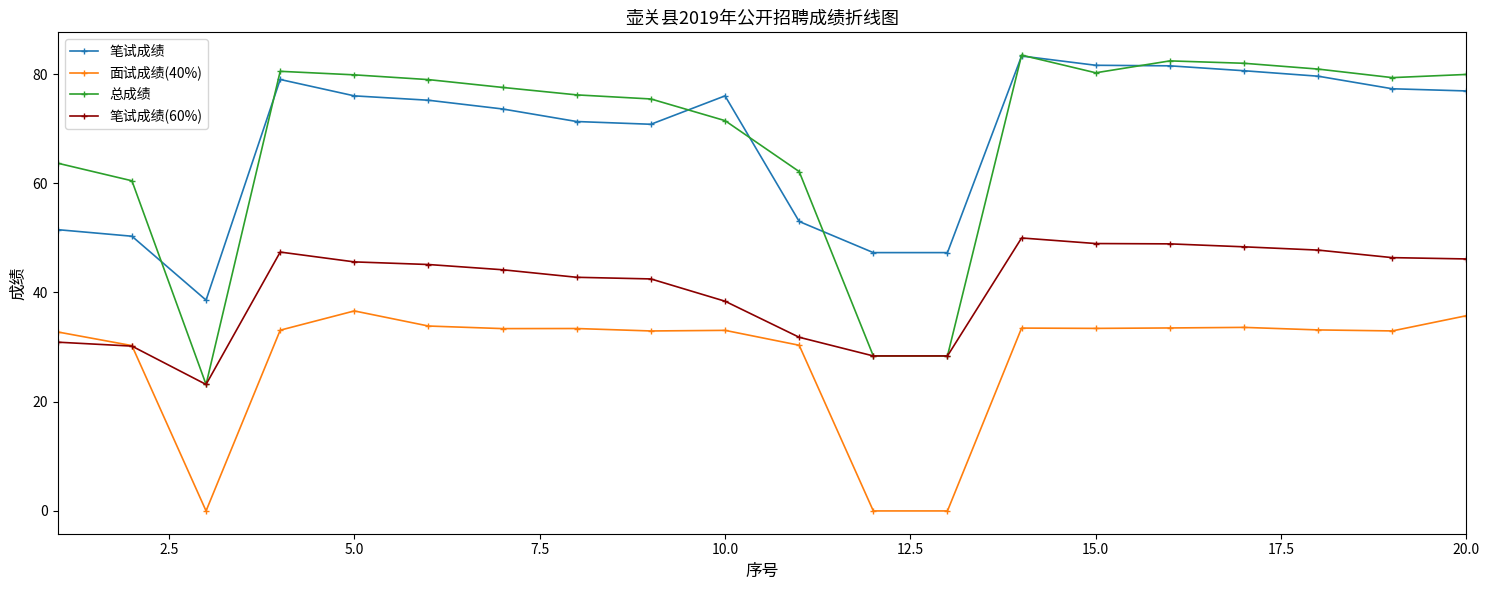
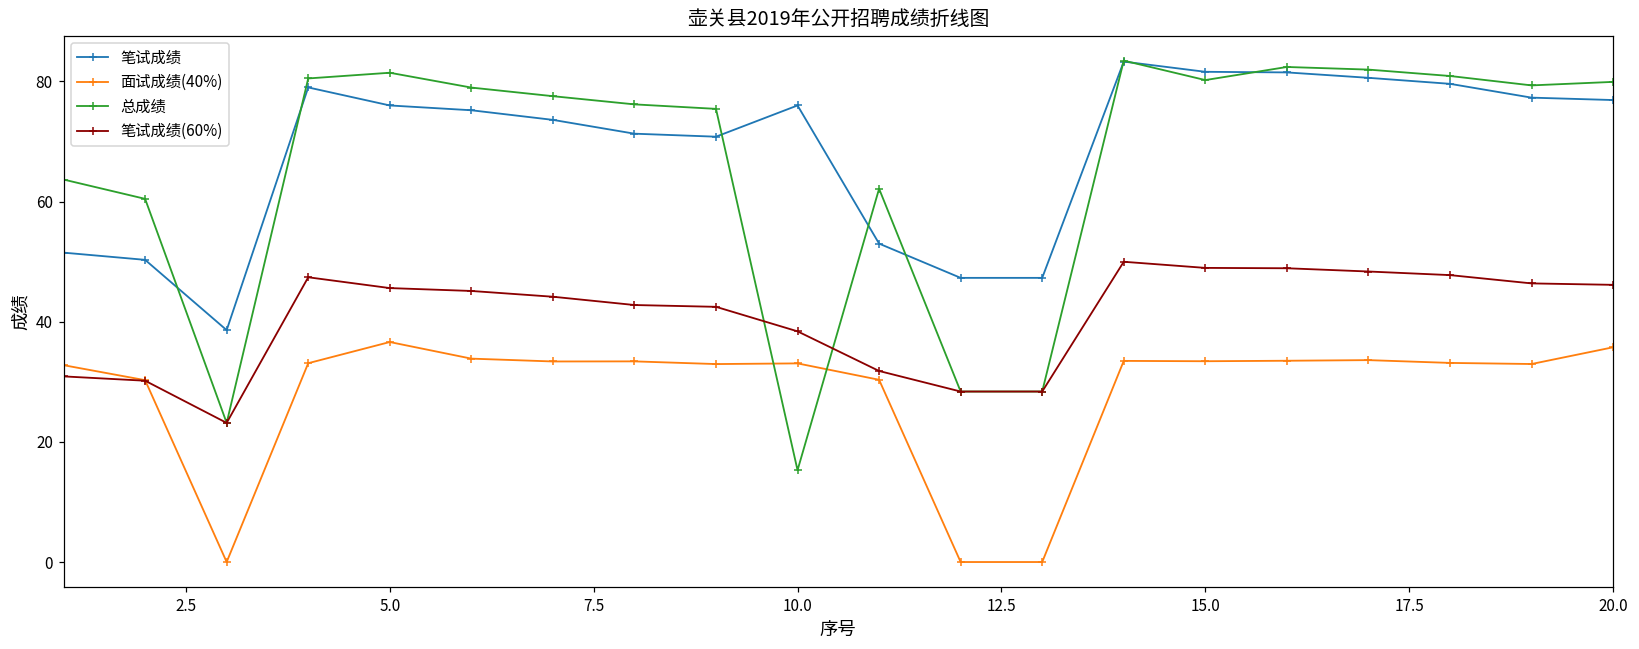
总成绩, 5.0: 80 -> 81
总成绩, 10.0: 71 -> 15
